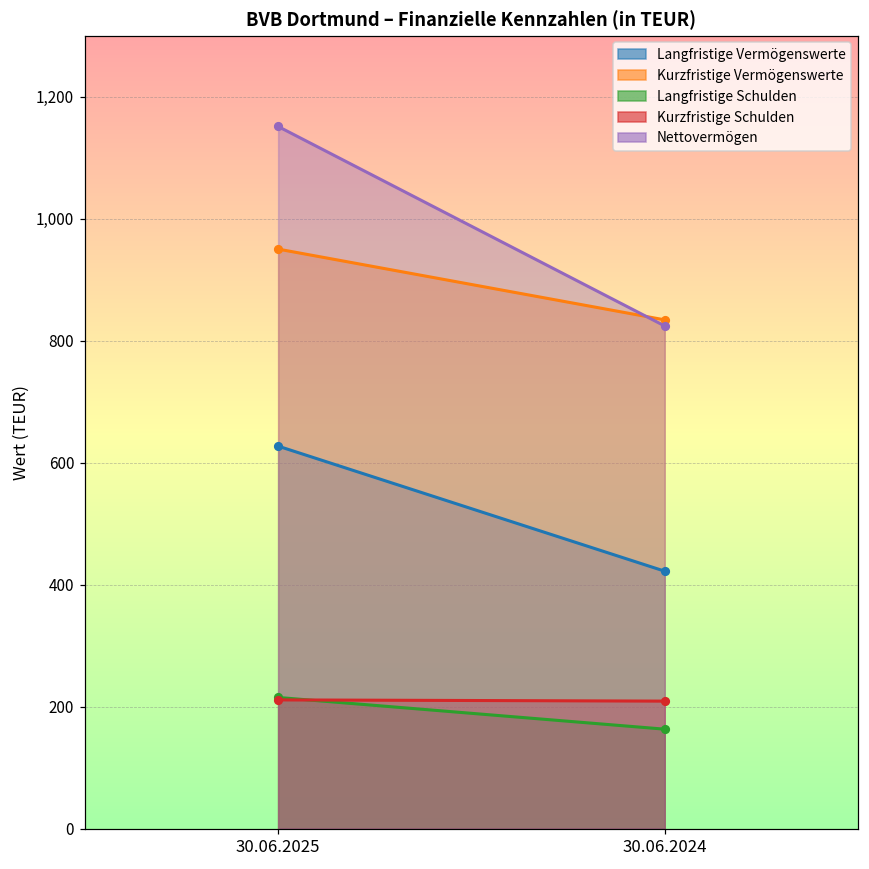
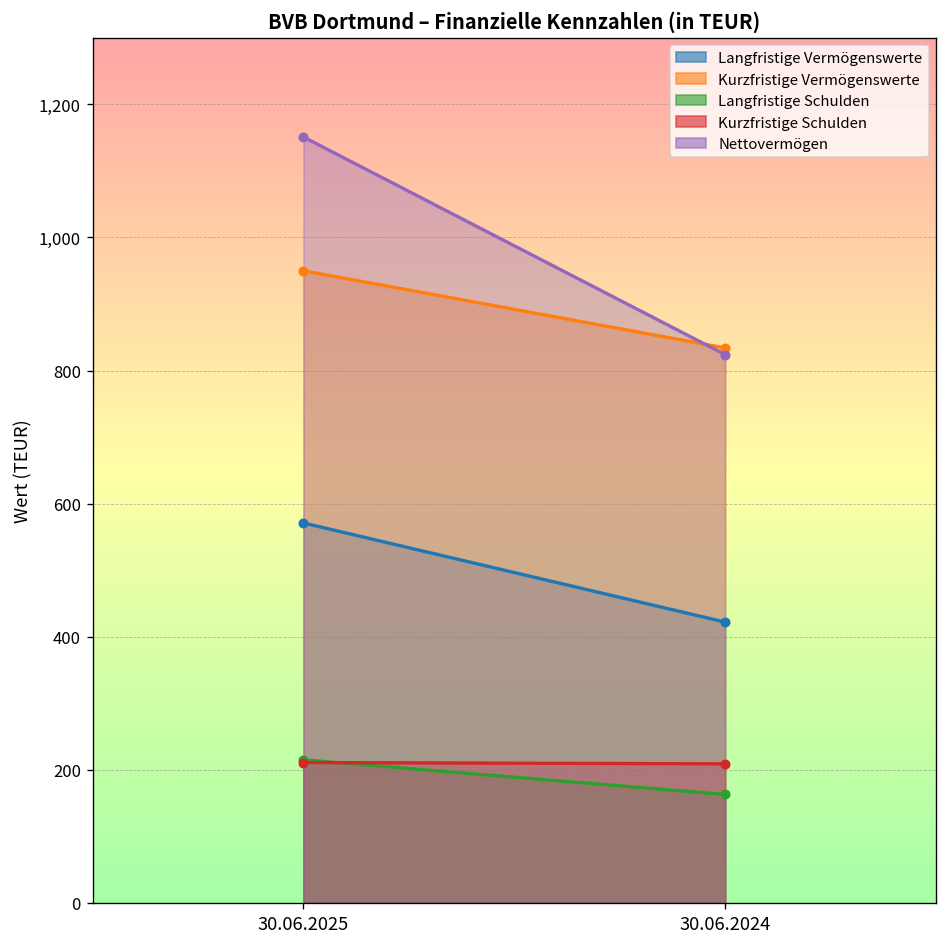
Langfristige Vermögenswerte, 30.06.2025: 630 -> 570
